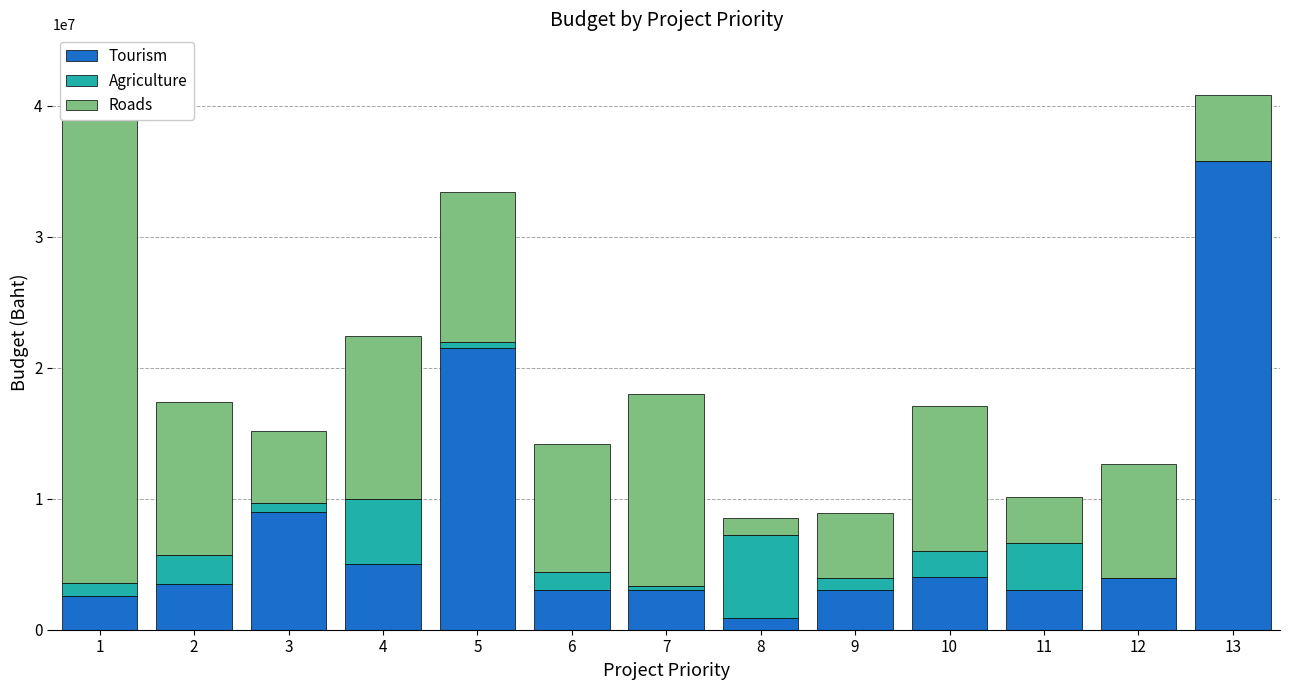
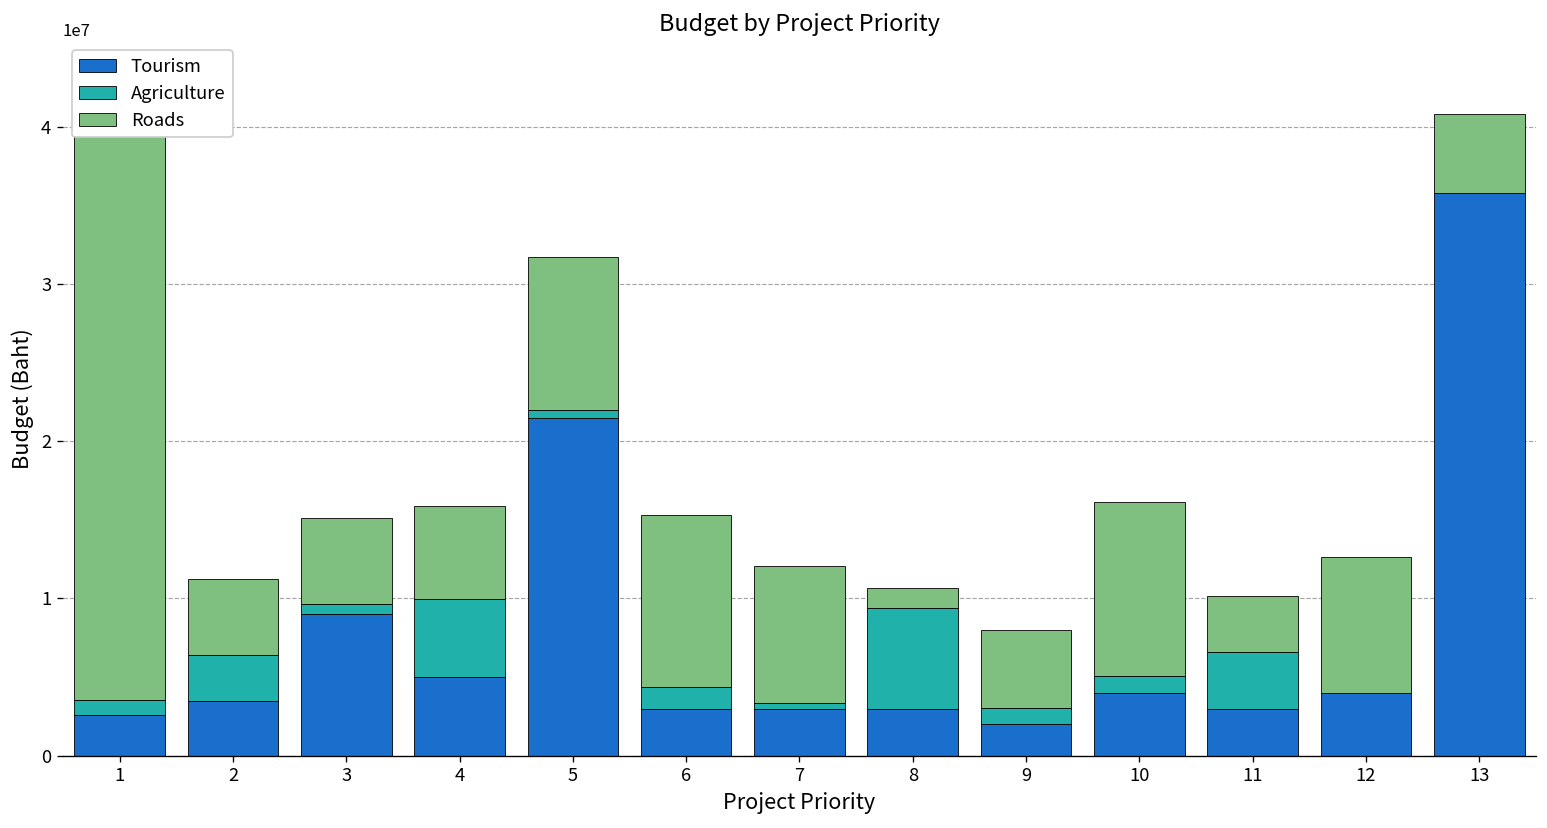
Agriculture, 2: 2200000 -> 2900000
Roads, 2: 11700000 -> 4800000
Roads, 4: 12500000 -> 5900000
Roads, 5: 11400000 -> 9700000
Roads, 6: 9800000 -> 10900000
Roads, 7: 14700000 -> 8700000
Tourism, 8: 900000 -> 3000000
Tourism, 9: 3000000 -> 2000000
Agriculture, 10: 2000000 -> 1100000
